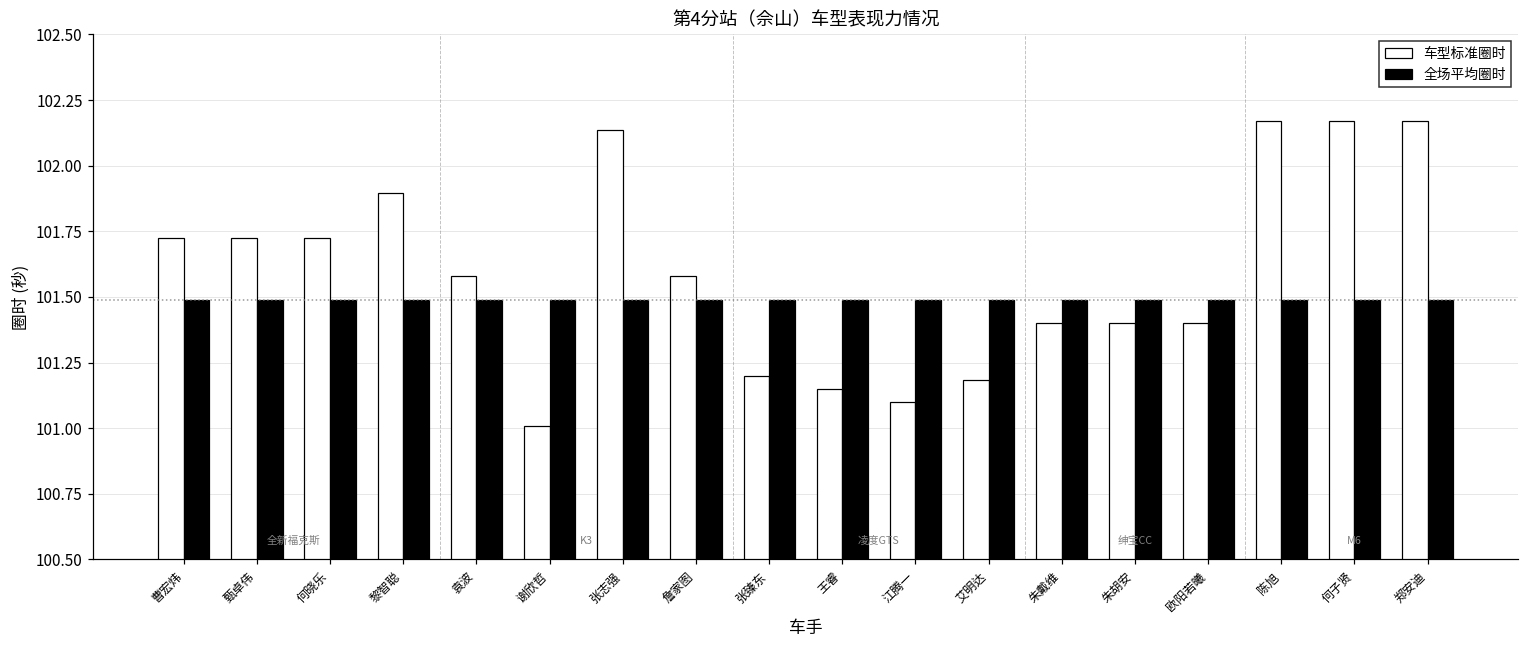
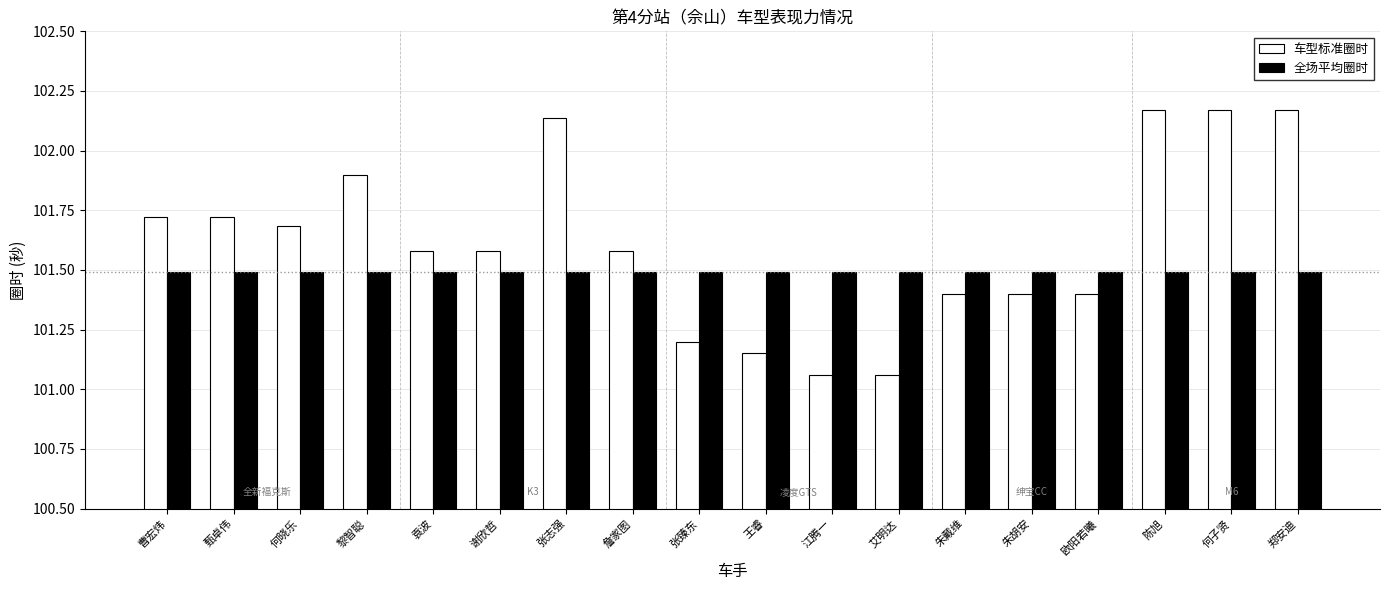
车型标准圈时, 何晓乐: 101.72 -> 101.69
车型标准圈时, 谢欣哲: 101.01 -> 101.58
车型标准圈时, 江腾一: 101.10 -> 101.06
车型标准圈时, 艾明达: 101.18 -> 101.06
